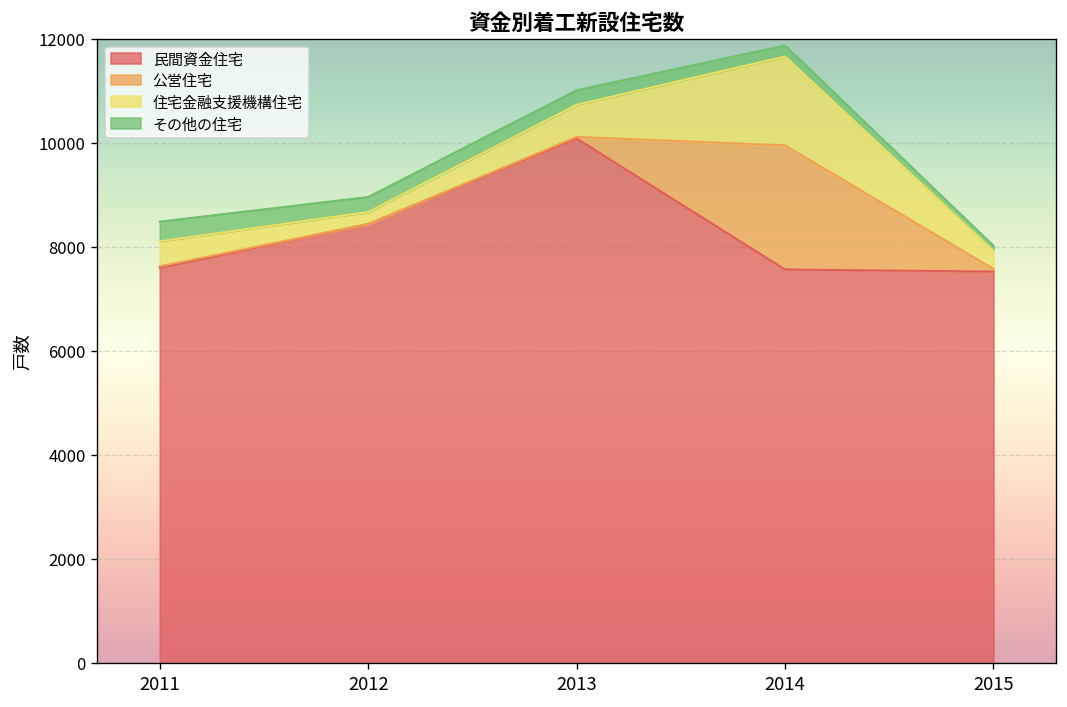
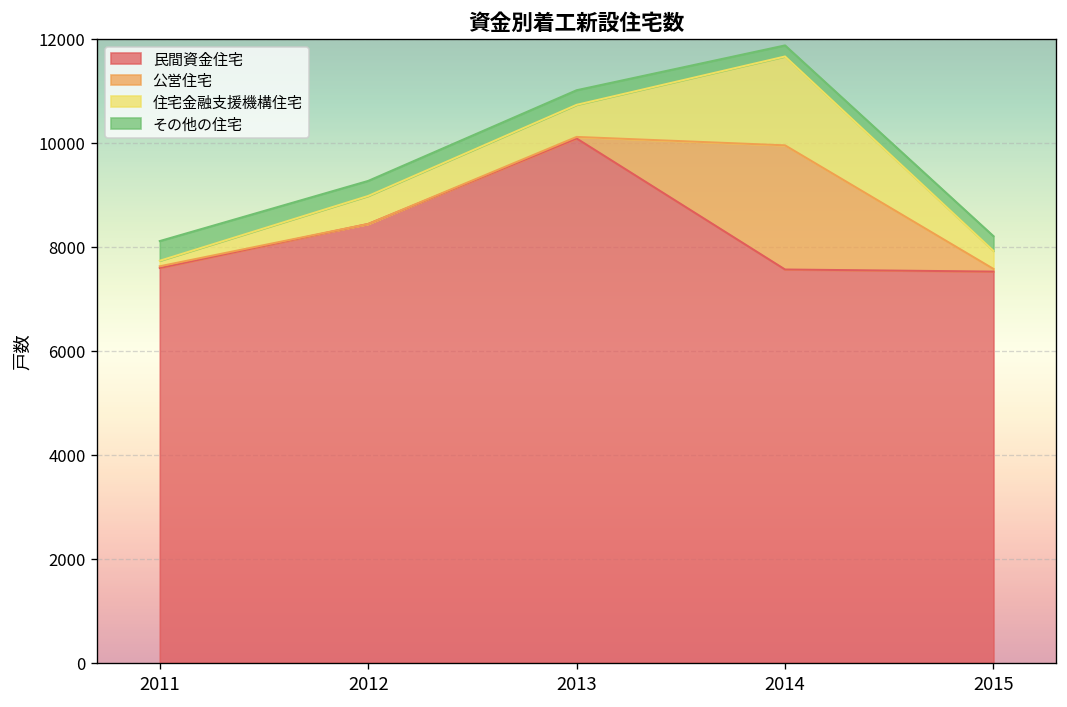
住宅金融支援機構住宅, 2011: 500 -> 100
住宅金融支援機構住宅, 2012: 200 -> 500
その他の住宅, 2015: 100 -> 300
